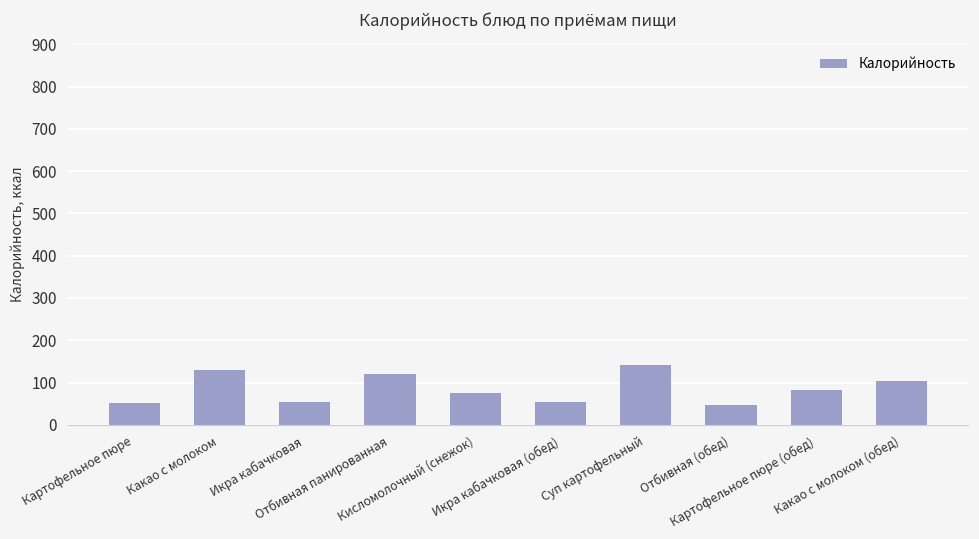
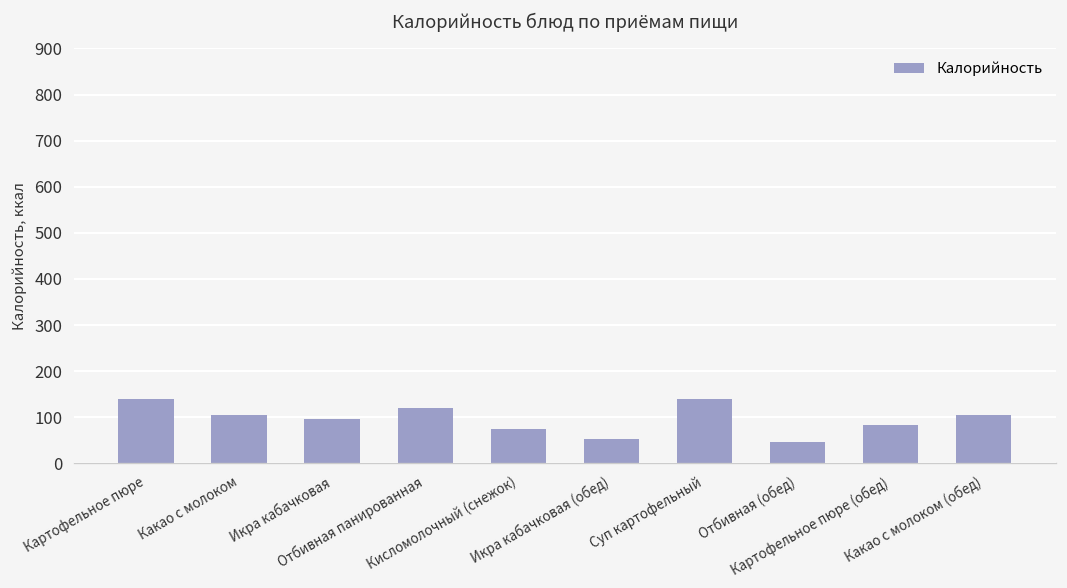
Картофельное пюре: 50 -> 140
Какао с молоком: 130 -> 100
Икра кабачковая: 50 -> 100
